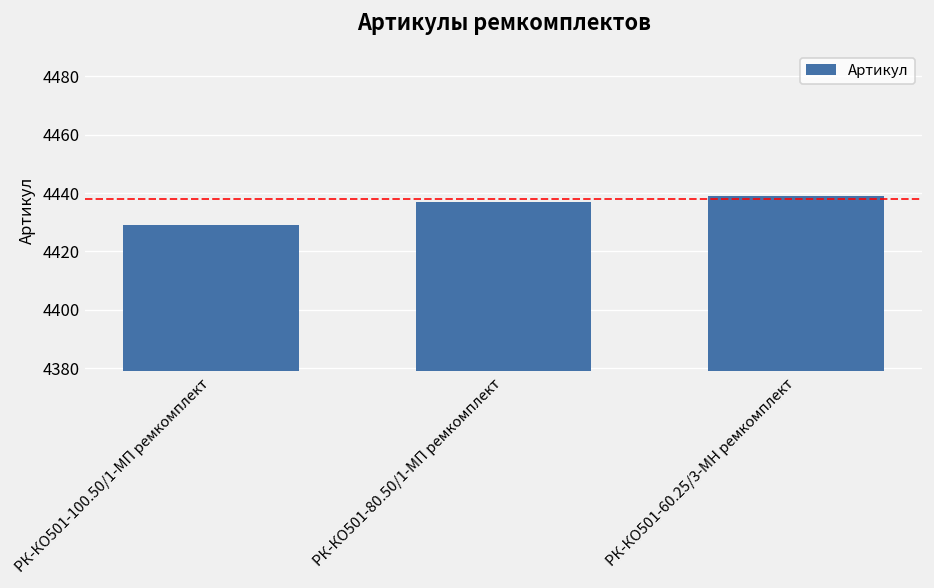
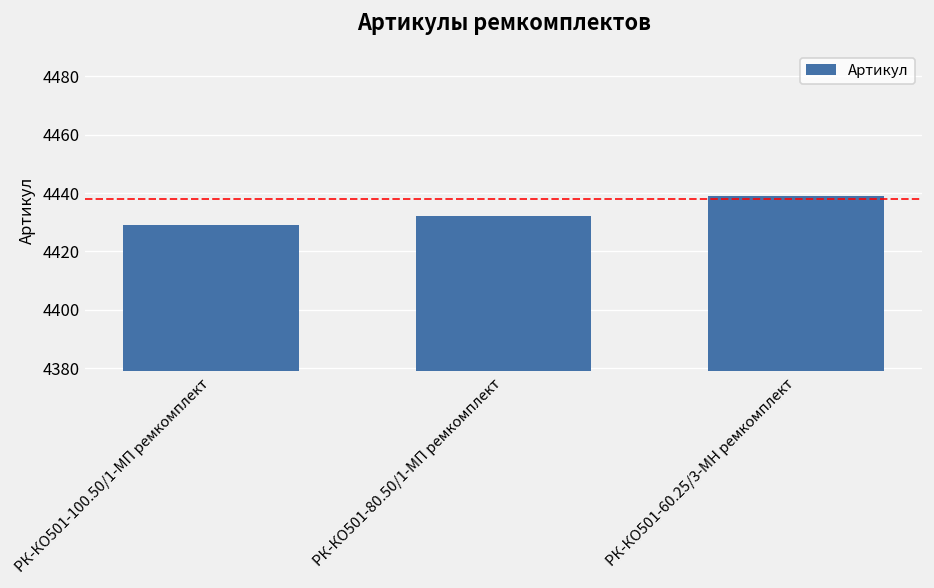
РК-КО501-80.50/1-МП ремкомплект: 4437 -> 4432
